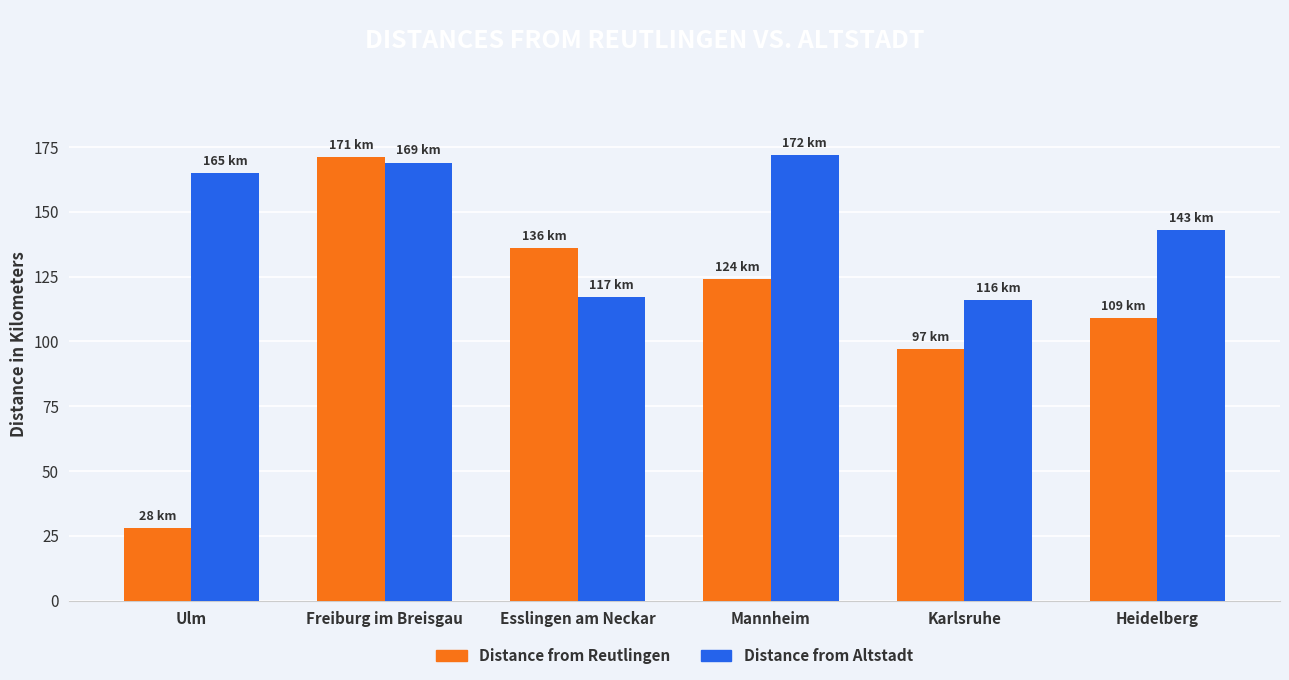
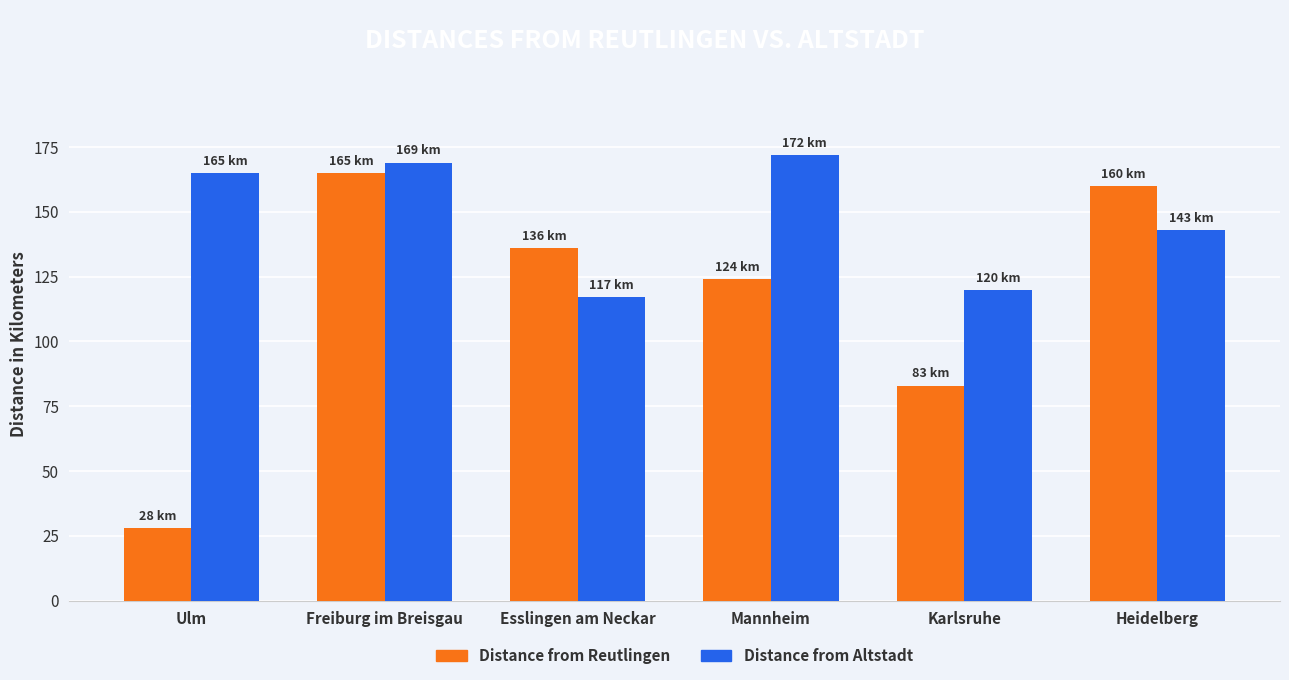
Distance from Reutlingen, Freiburg im Breisgau: 171 -> 165
Distance from Reutlingen, Karlsruhe: 97 -> 83
Distance from Altstadt, Karlsruhe: 116 -> 120
Distance from Reutlingen, Heidelberg: 109 -> 160
